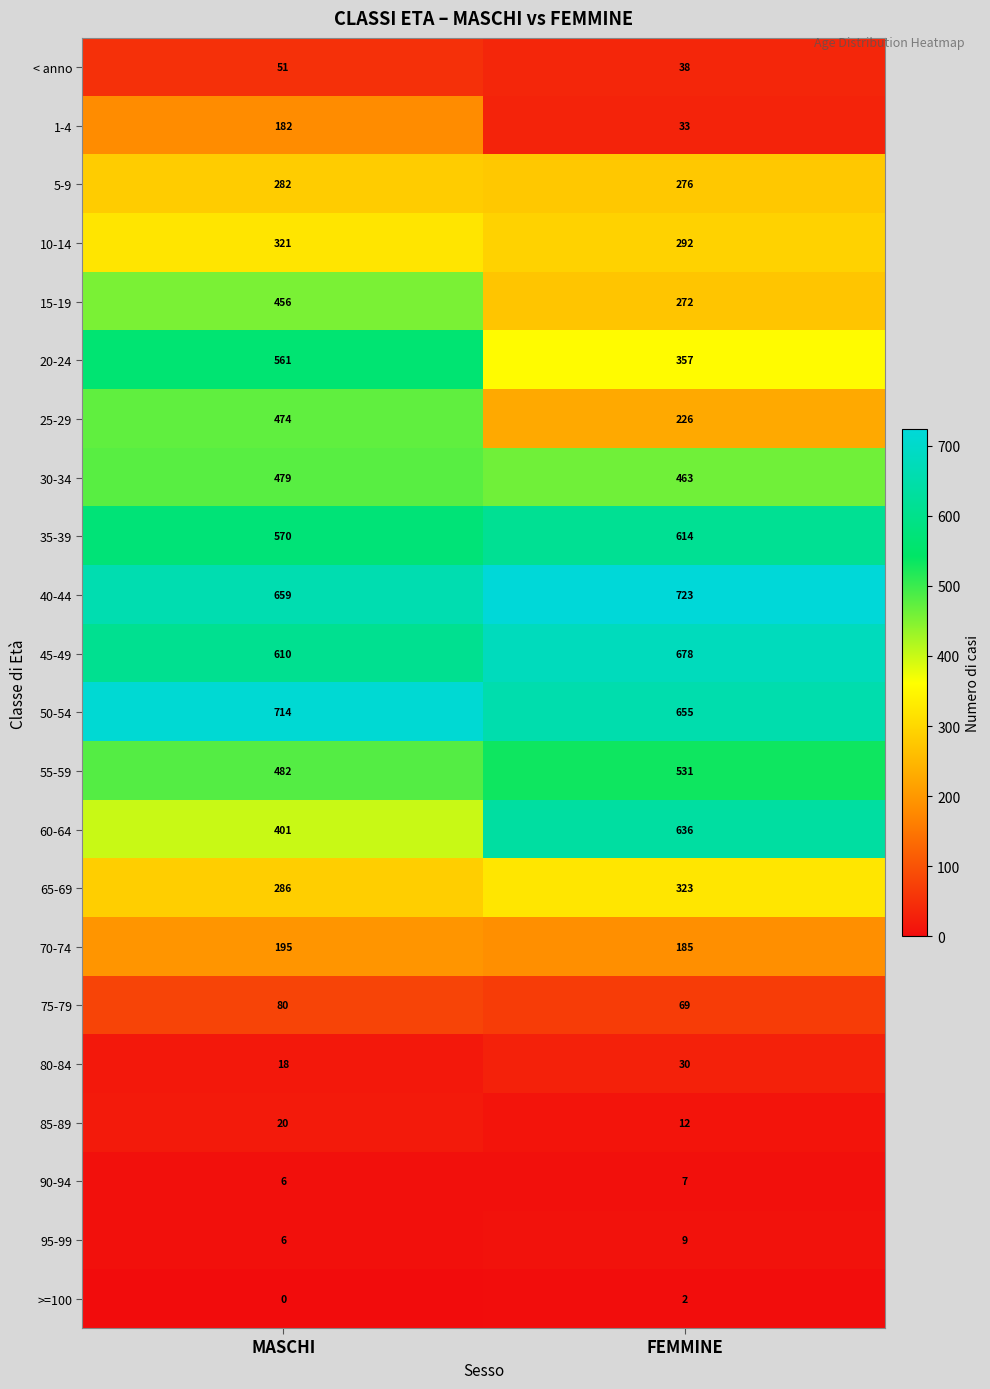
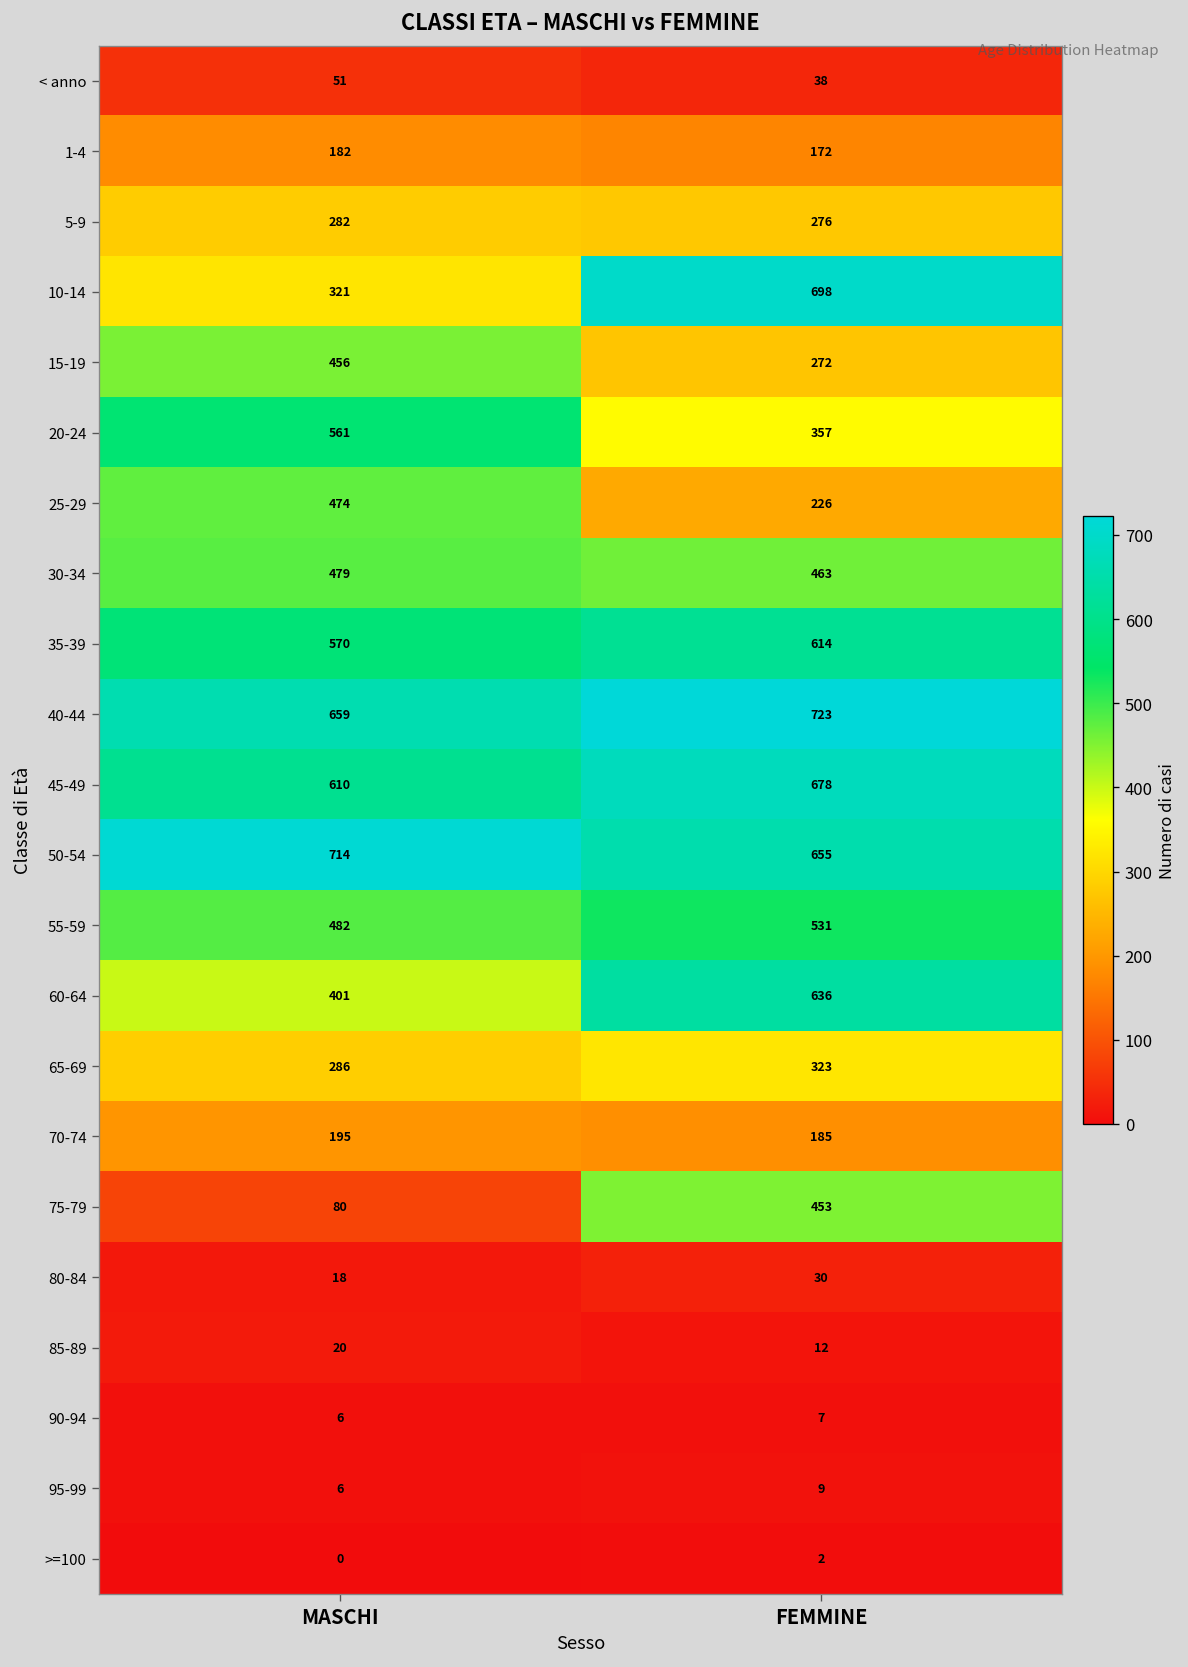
1-4, FEMMINE: 33 -> 172
10-14, FEMMINE: 292 -> 698
75-79, FEMMINE: 69 -> 453
